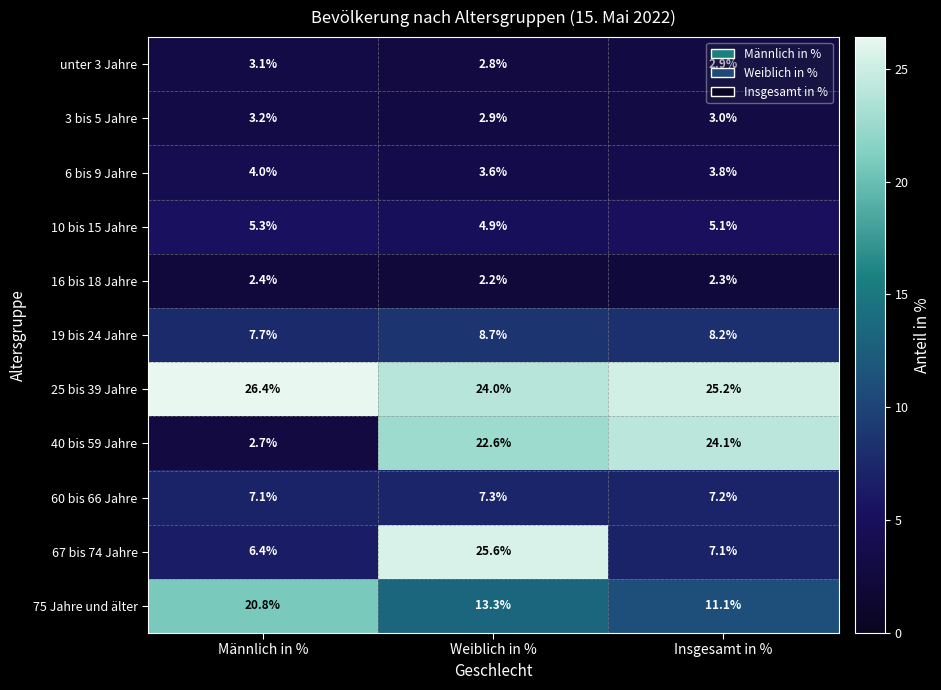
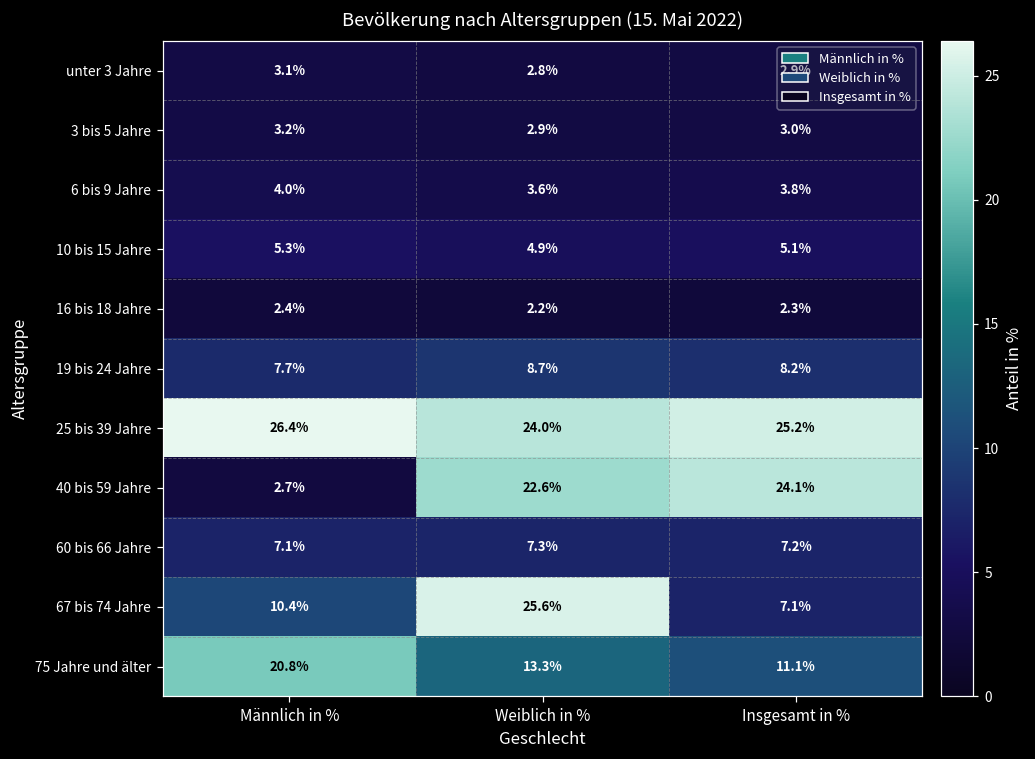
67 bis 74 Jahre, Männlich in %: 6.4% -> 10.4%
